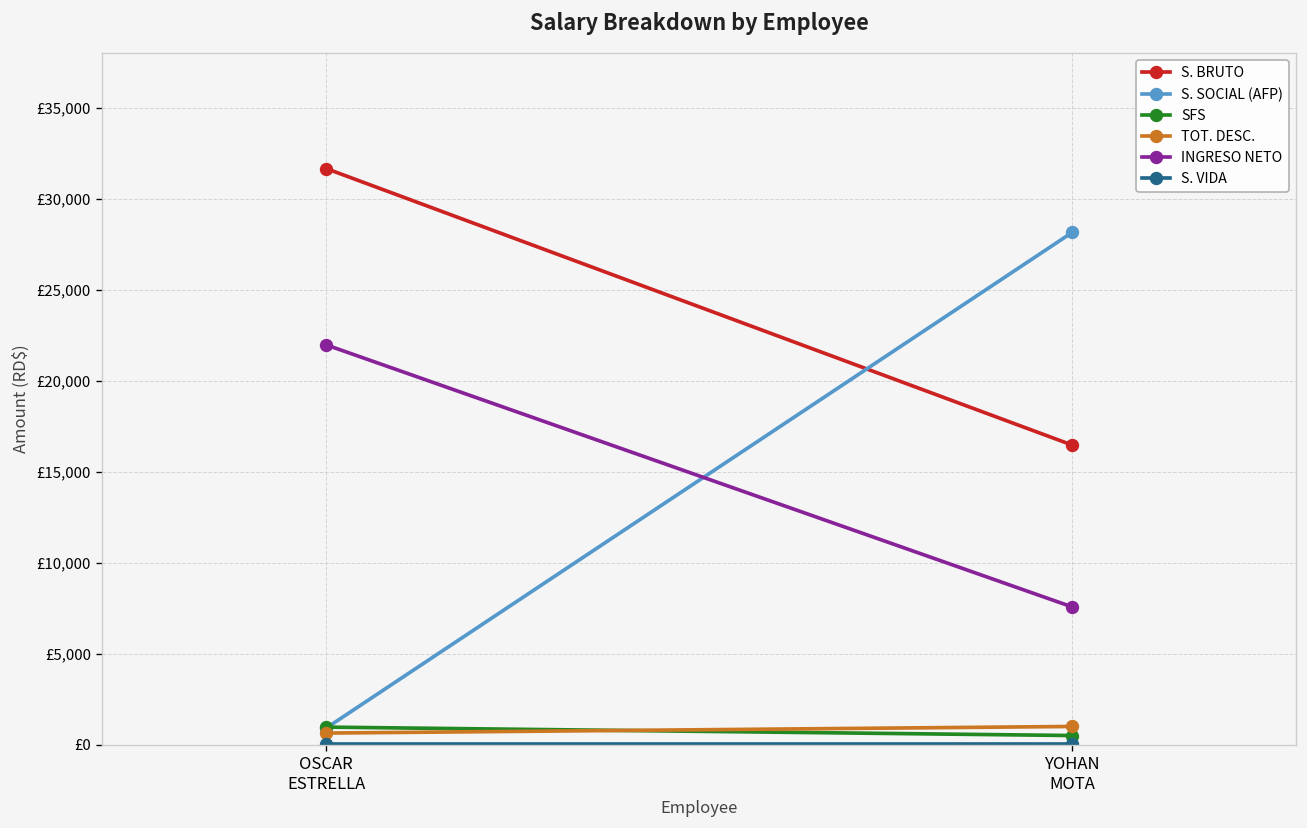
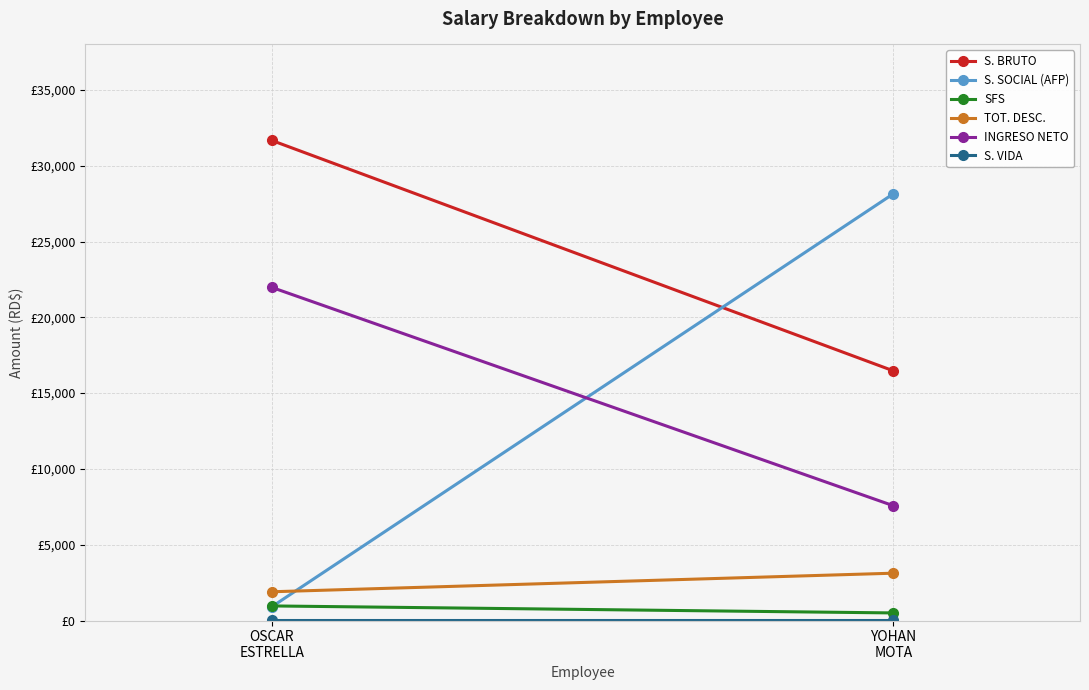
TOT. DESC., OSCAR ESTRELLA: £600 -> £1,900
TOT. DESC., YOHAN MOTA: £1,000 -> £3,100
